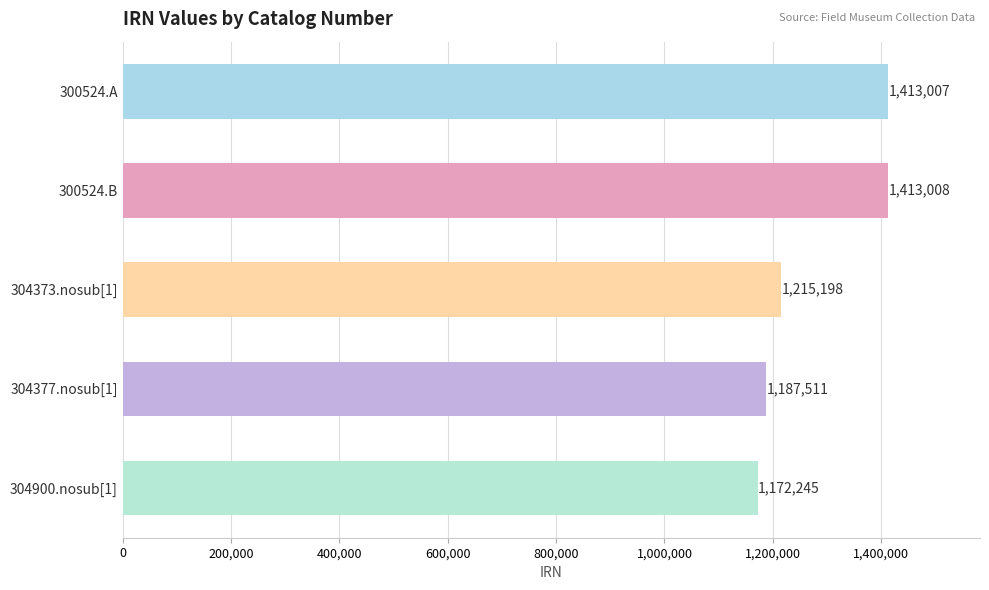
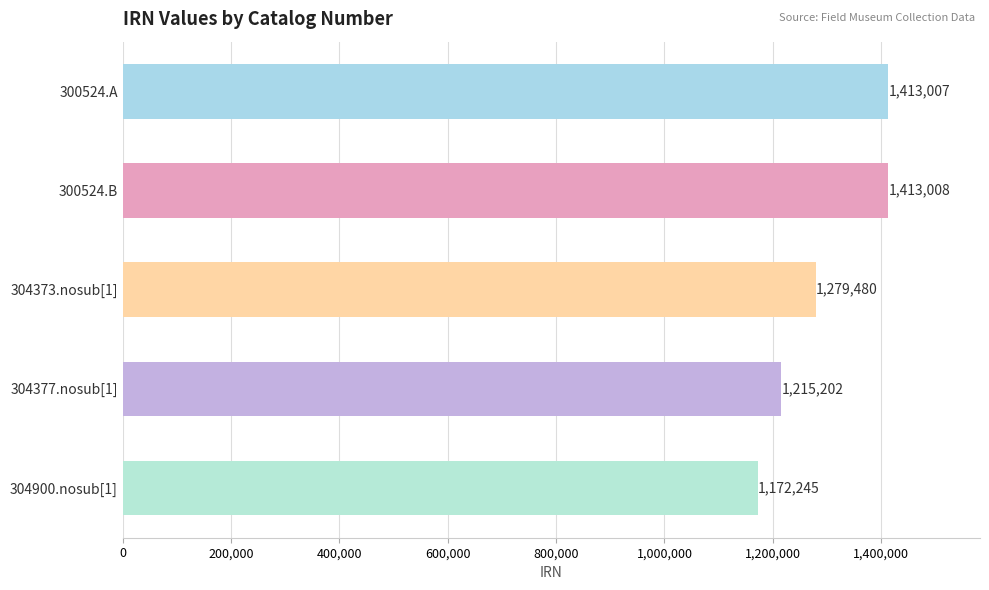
304373.nosub[1]: 1,215,198 -> 1,279,480
304377.nosub[1]: 1,187,511 -> 1,215,202
